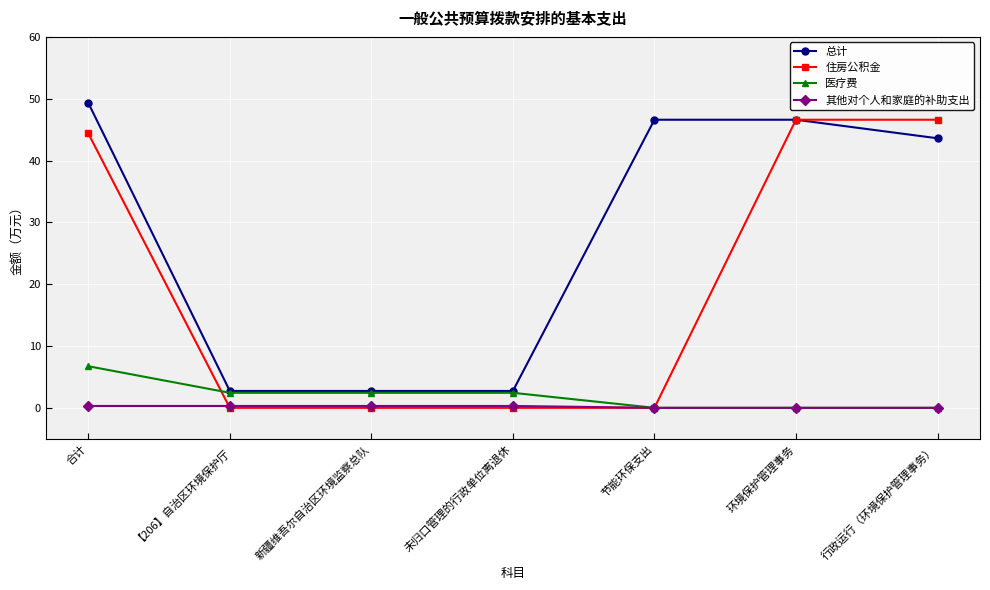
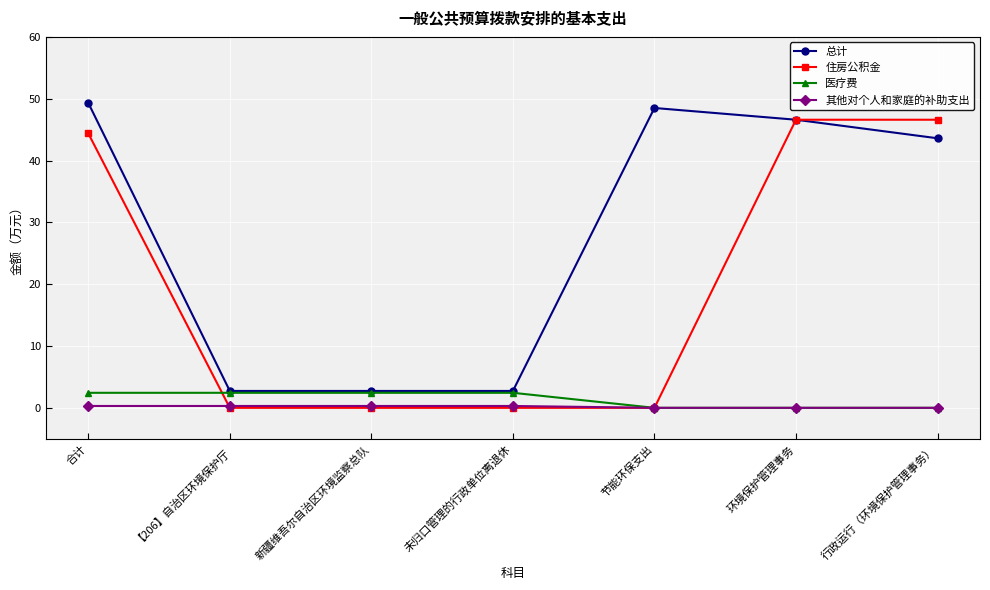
医疗费, 合计: 7 -> 2
总计, 节能环保支出: 47 -> 49
